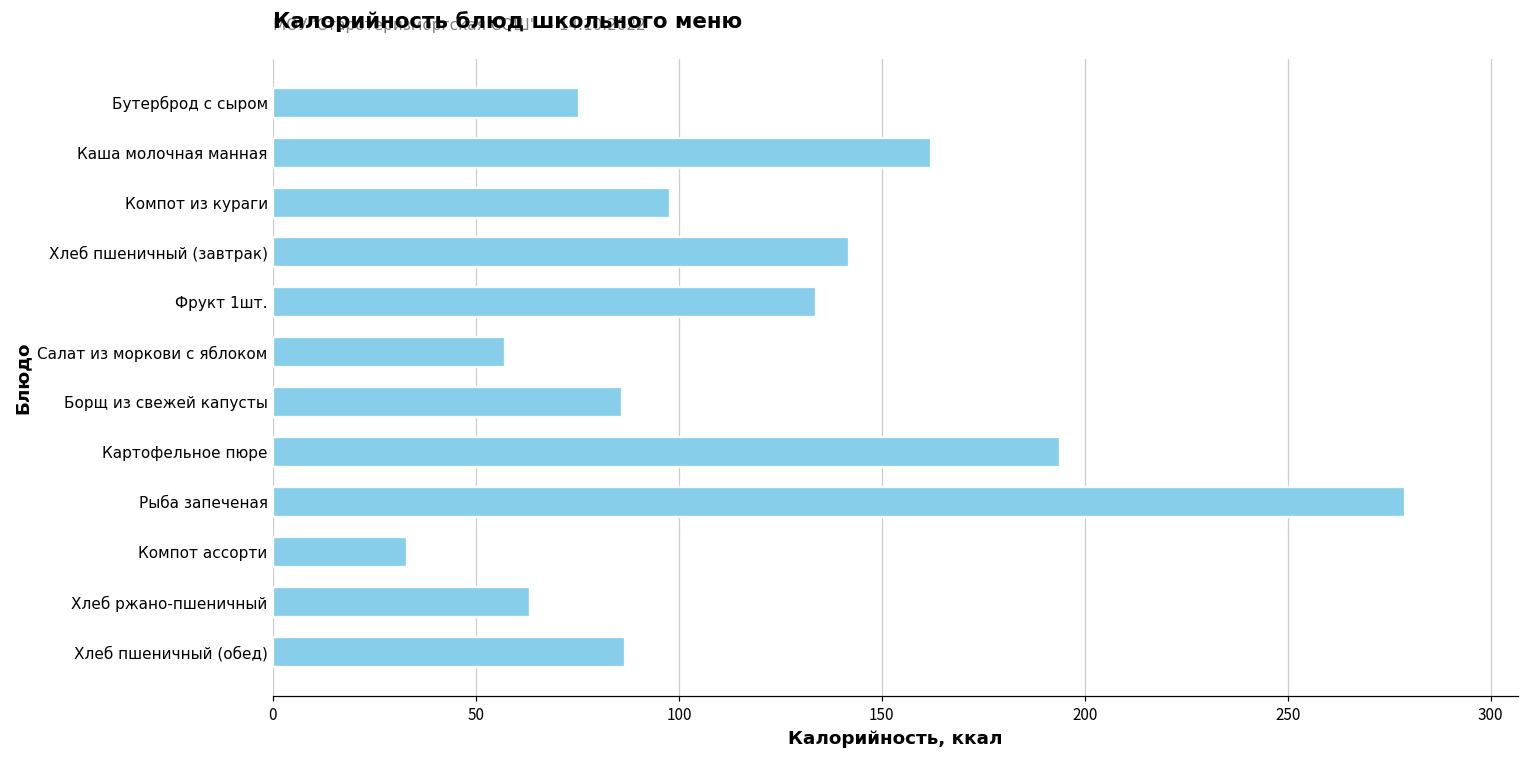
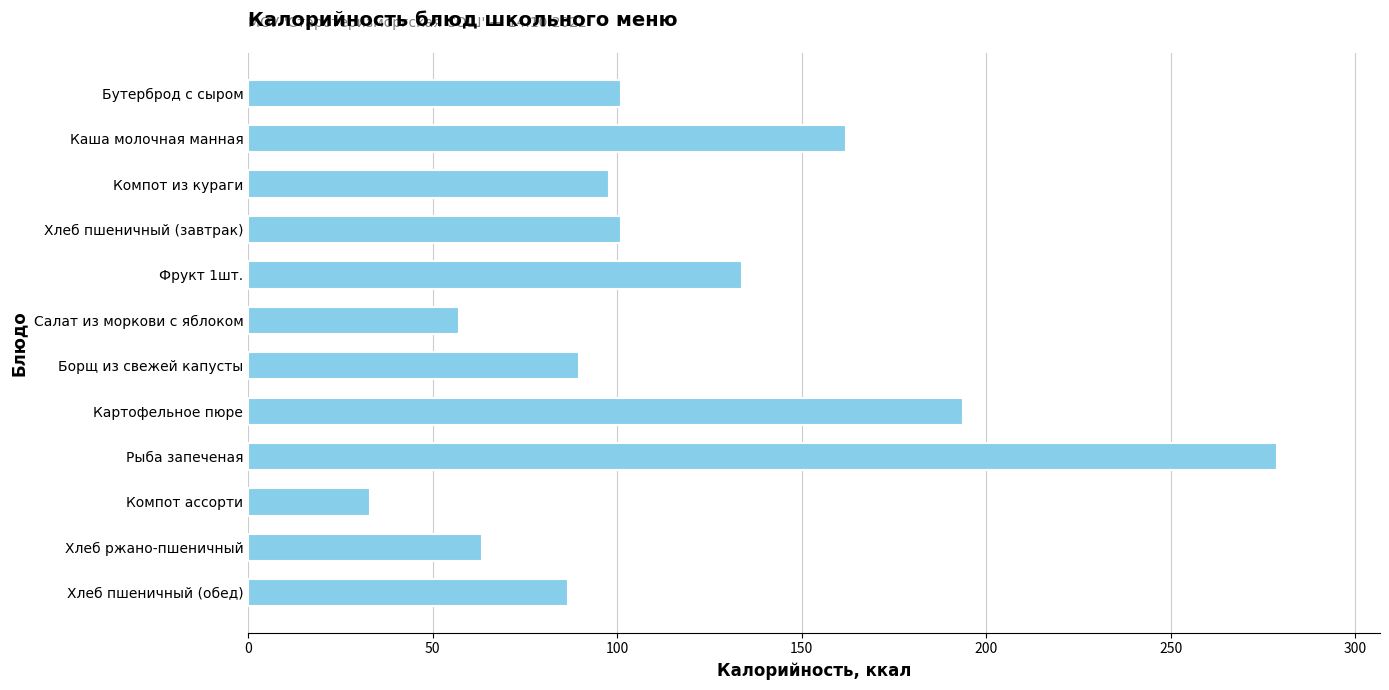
Бутерброд с сыром: 75 -> 101
Хлеб пшеничный (завтрак): 142 -> 101
Борщ из свежей капусты: 86 -> 90
